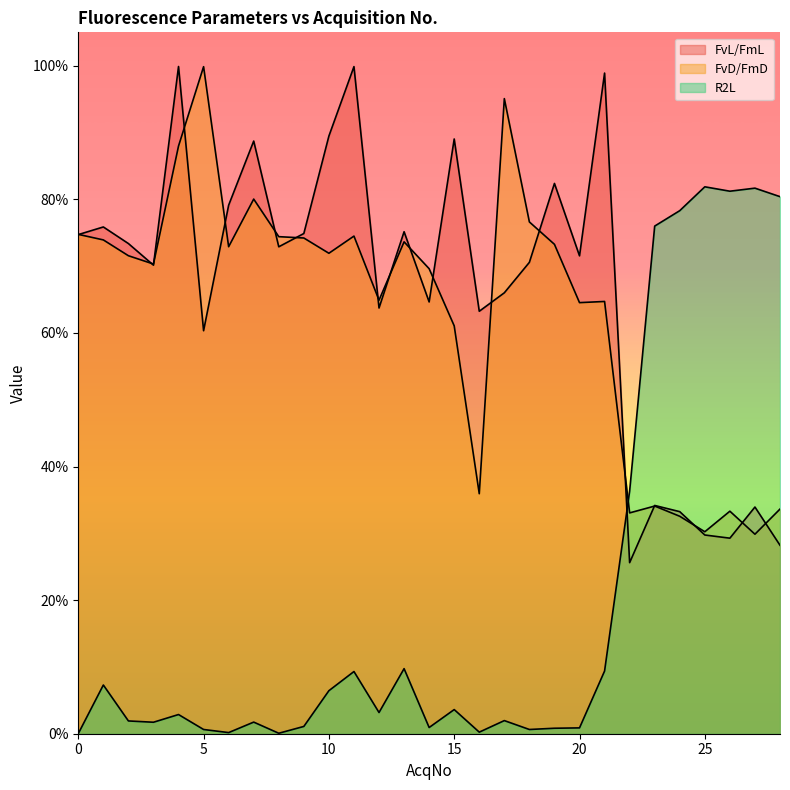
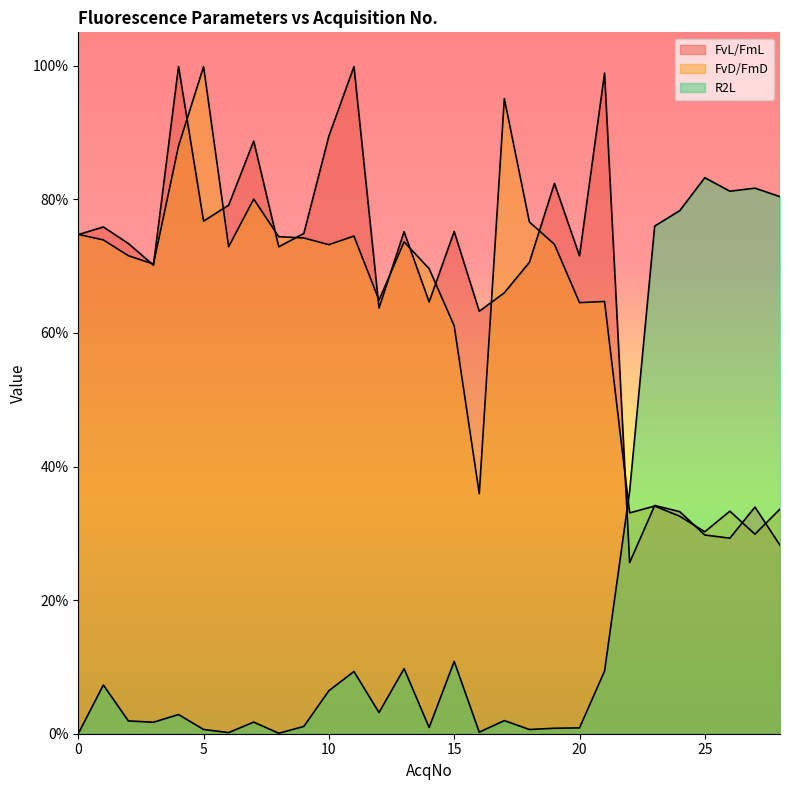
FvL/FmL, 5: 60% -> 77%
FvD/FmD, 10: 72% -> 73%
FvL/FmL, 15: 89% -> 75%
R2L, 15: 4% -> 11%
R2L, 25: 82% -> 83%
